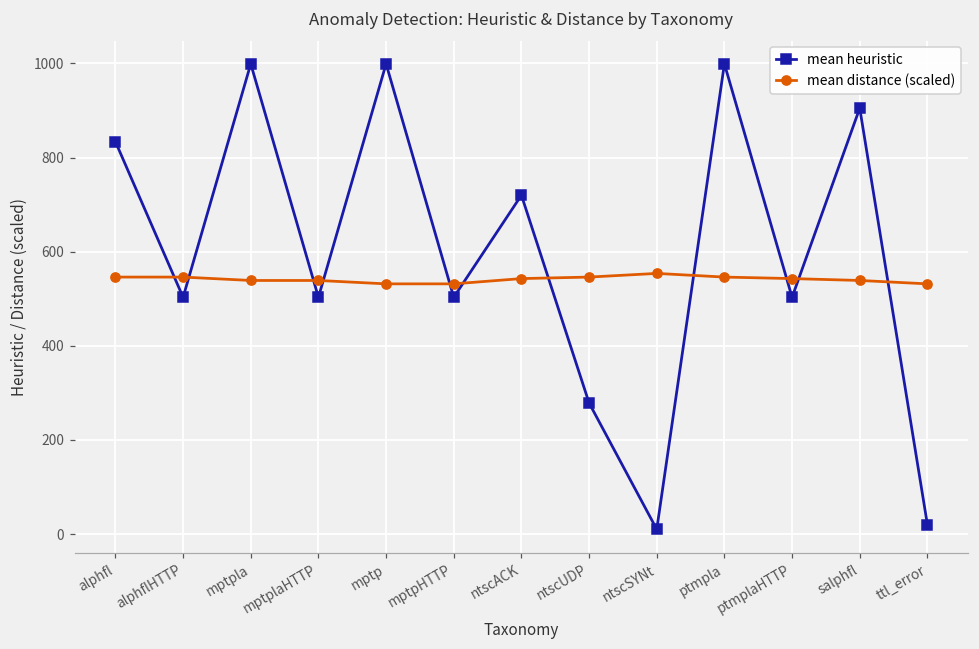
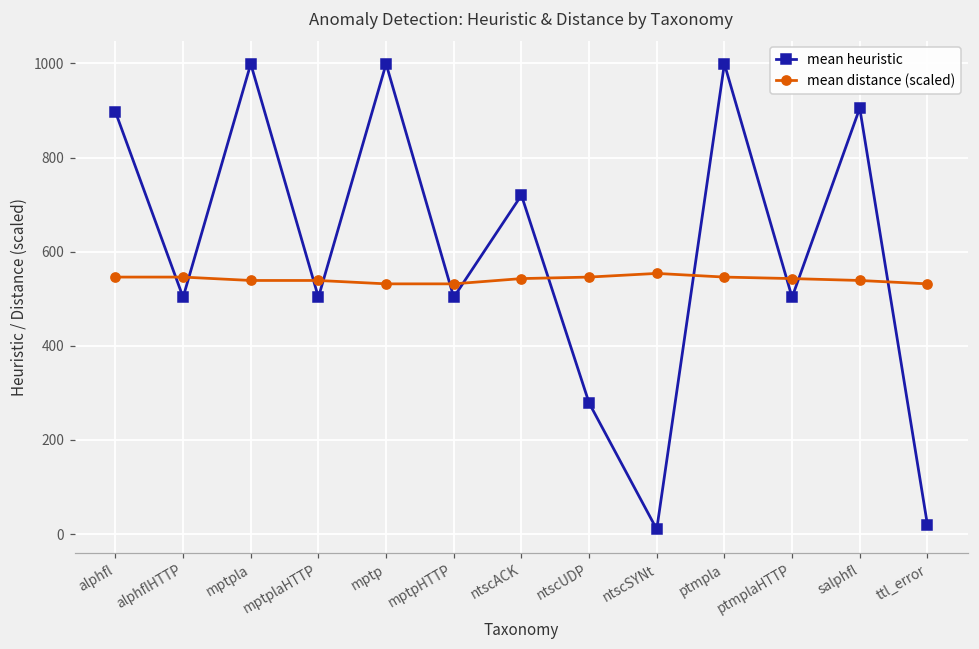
mean heuristic, alphfl: 830 -> 900
